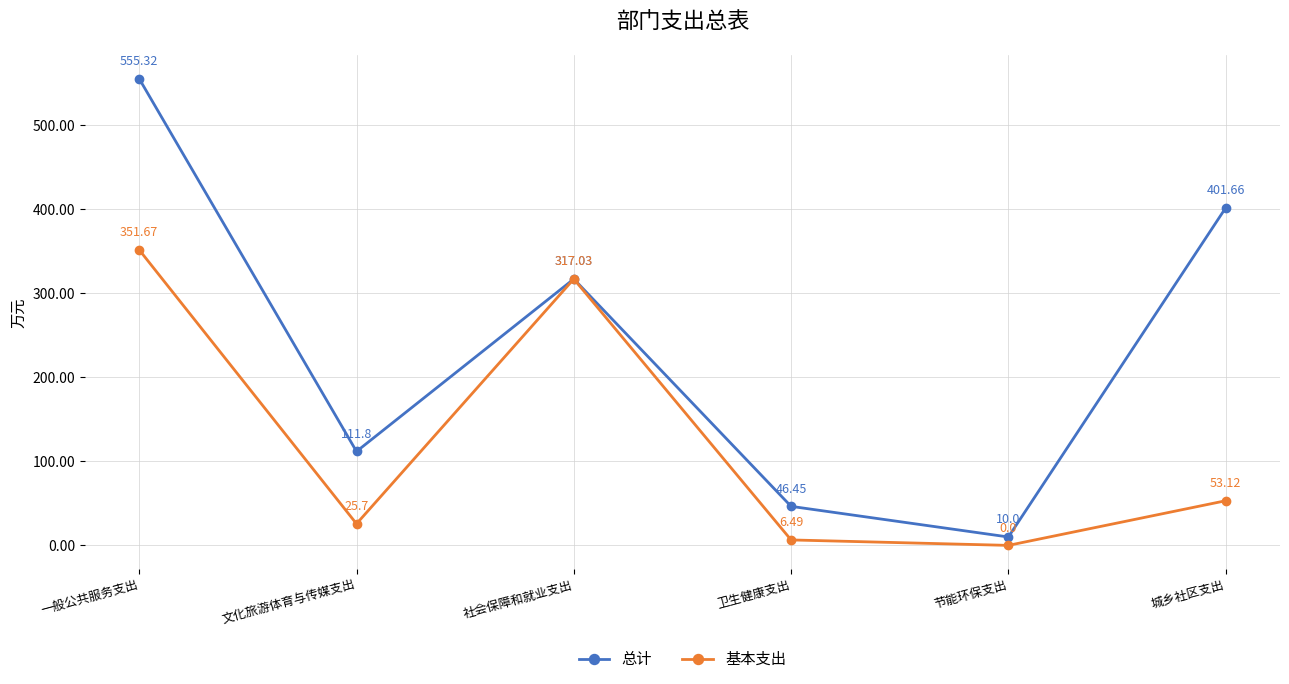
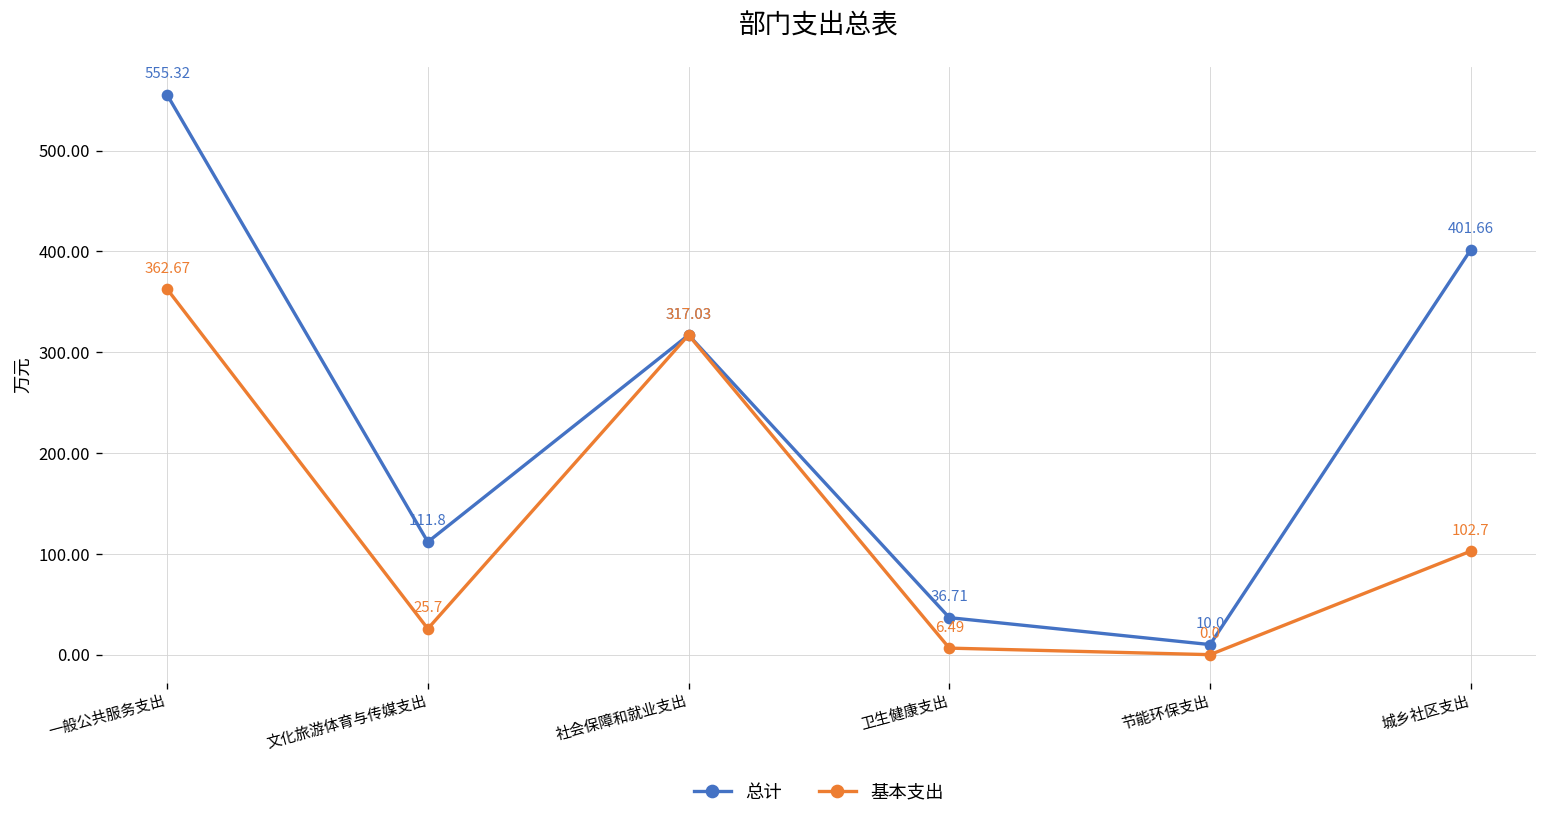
基本支出, 一般公共服务支出: 351.67 -> 362.67
总计, 卫生健康支出: 46.45 -> 36.71
基本支出, 城乡社区支出: 53.12 -> 102.7
